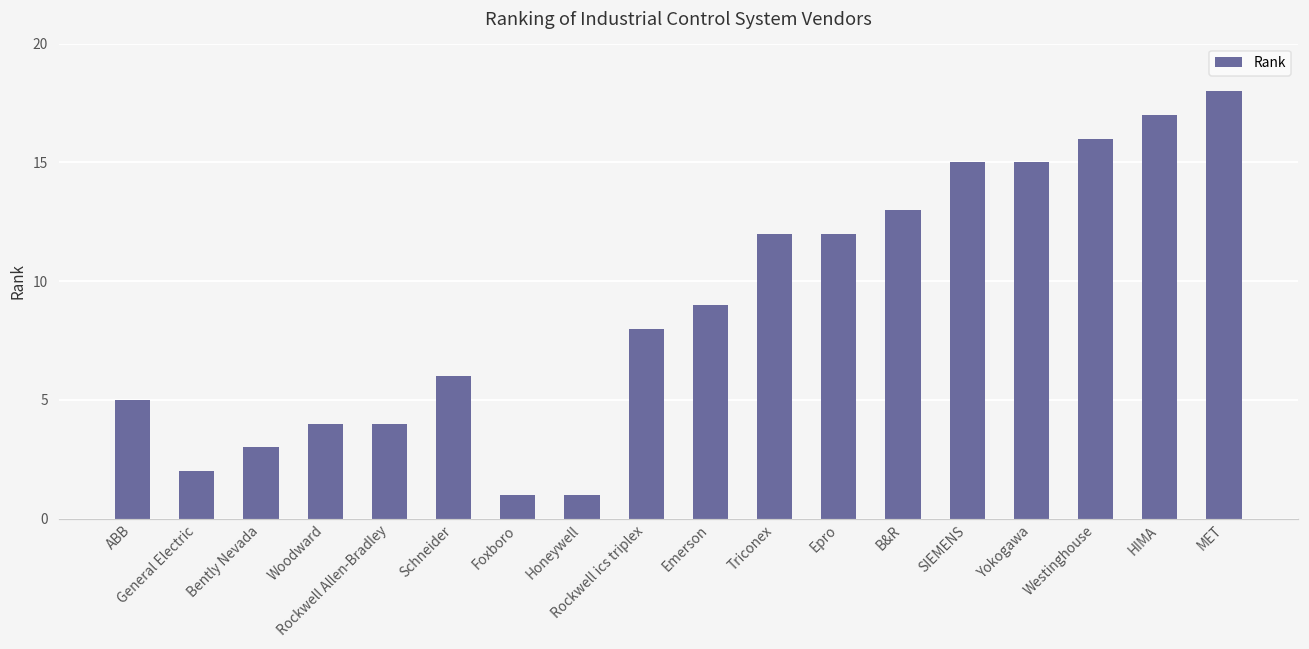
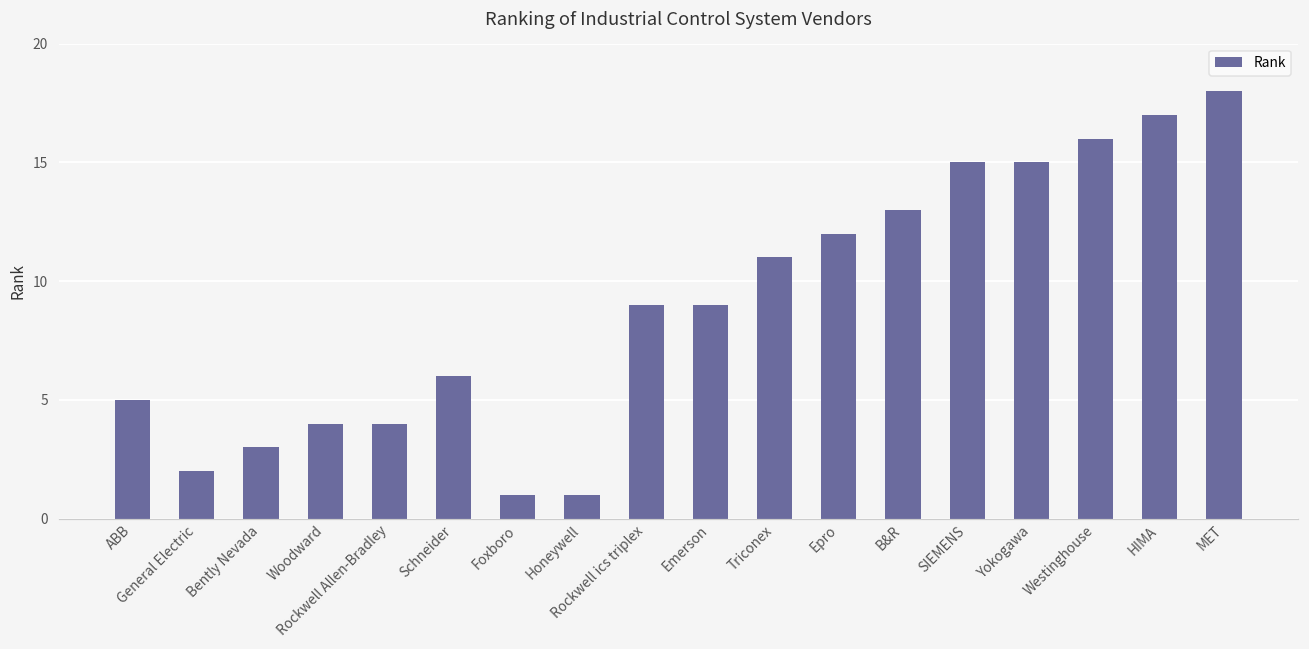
Rockwell ics triplex: 8 -> 9
Triconex: 12 -> 11
